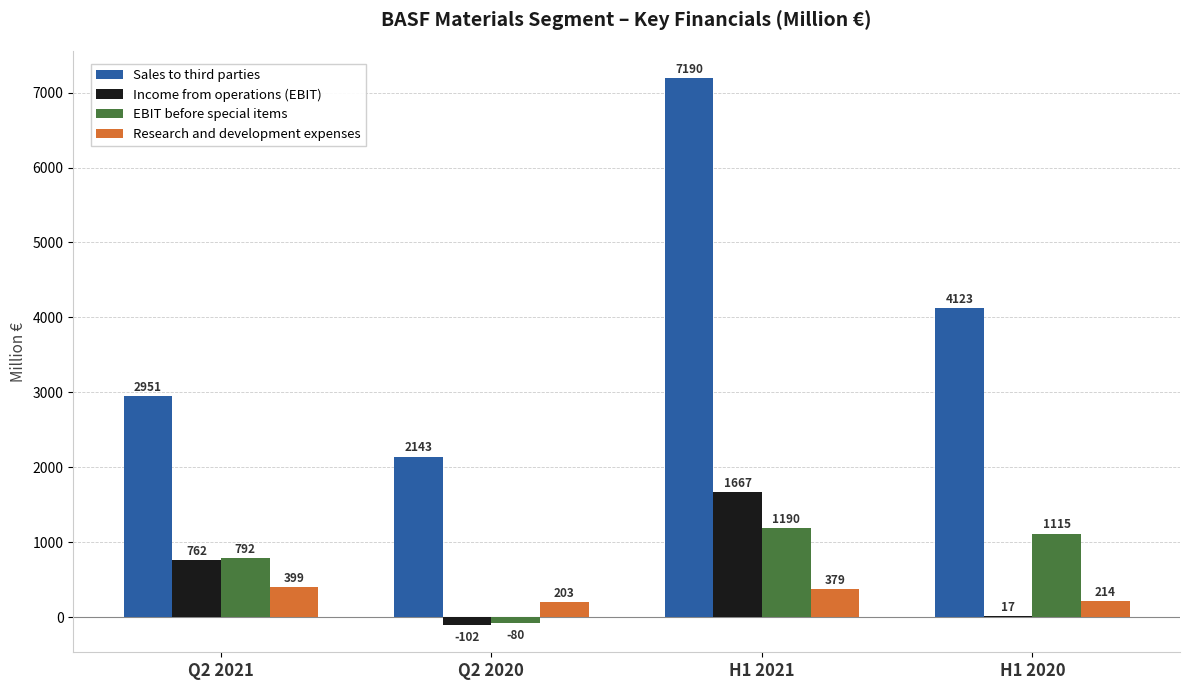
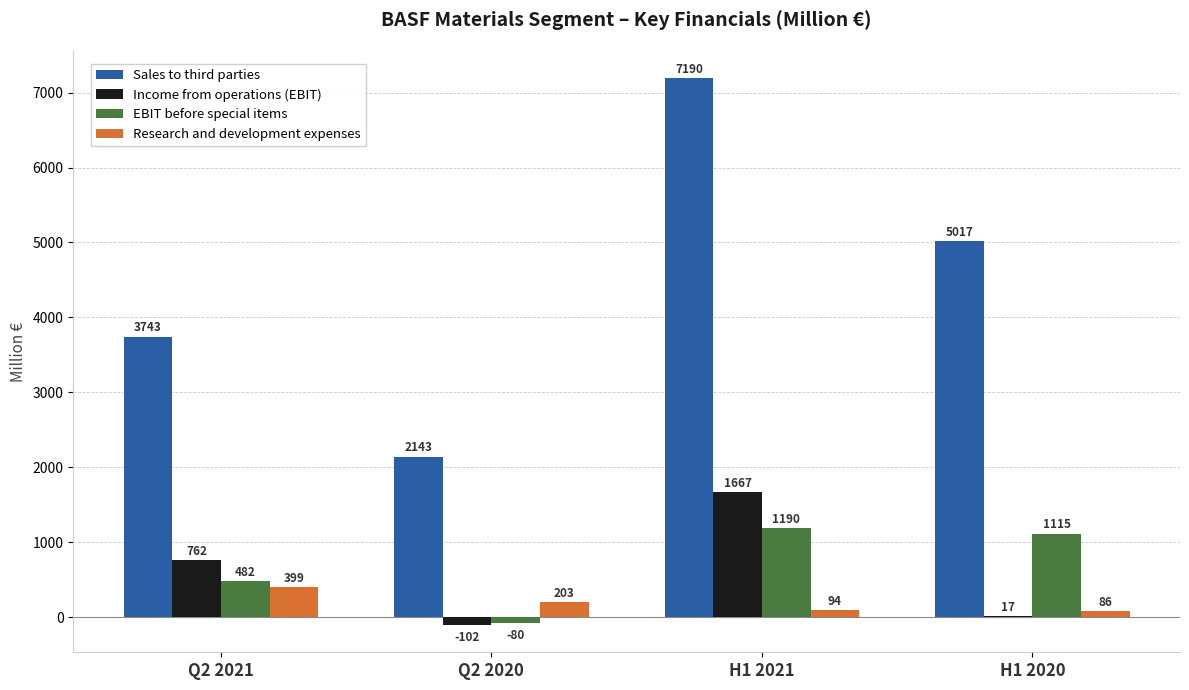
Sales to third parties, Q2 2021: 2951 -> 3743
EBIT before special items, Q2 2021: 792 -> 482
Research and development expenses, H1 2021: 379 -> 94
Sales to third parties, H1 2020: 4123 -> 5017
Research and development expenses, H1 2020: 214 -> 86
